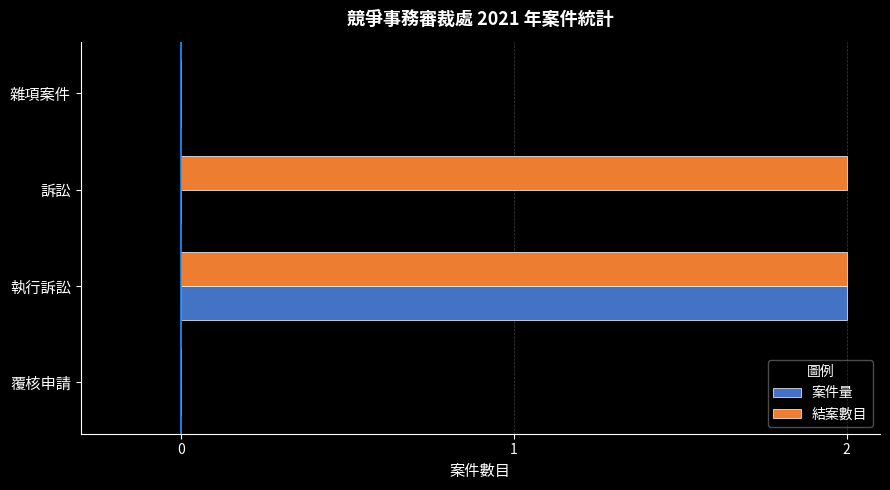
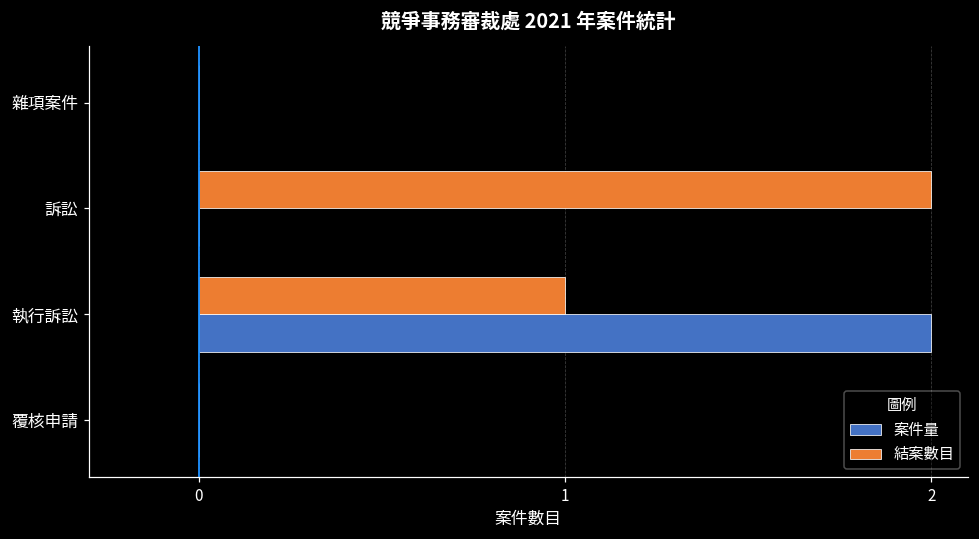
結案數目, 執行訴訟: 2 -> 1
